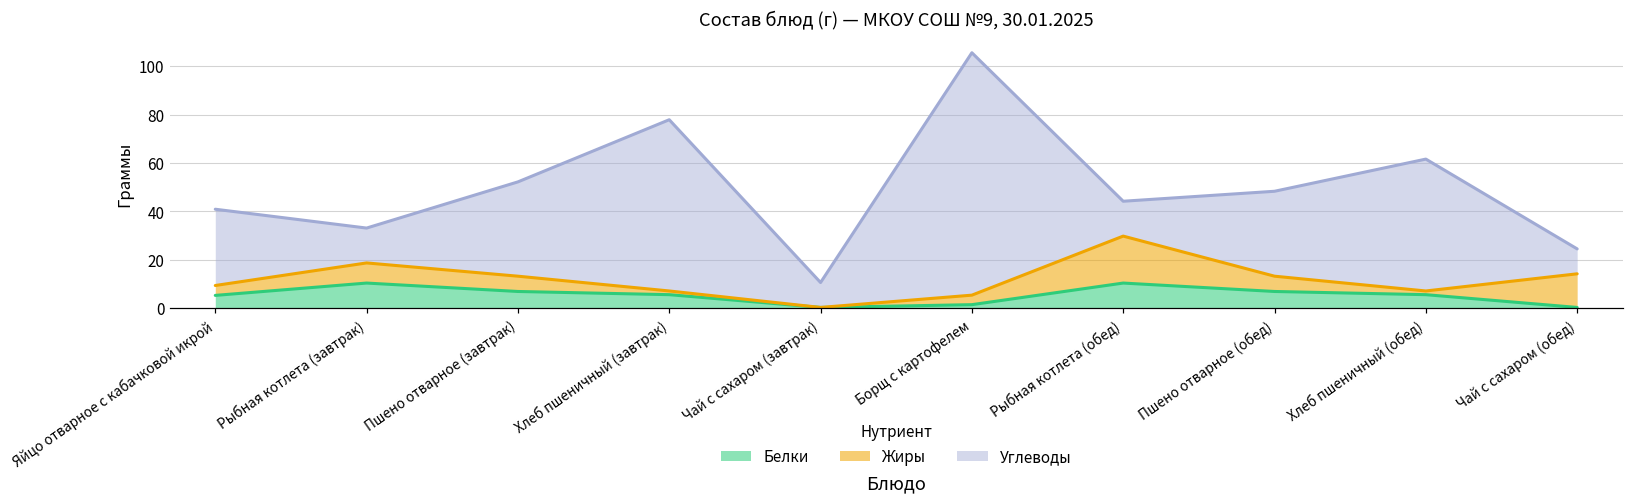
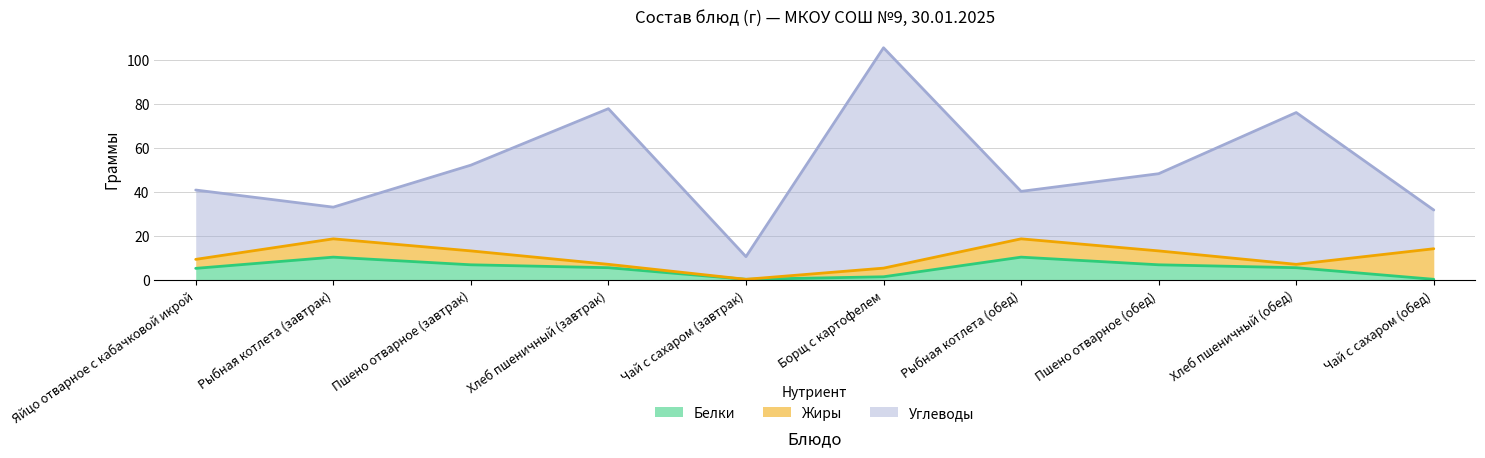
Жиры, Рыбная котлета (обед): 19 -> 8
Углеводы, Рыбная котлета (обед): 14 -> 22
Углеводы, Хлеб пшеничный (обед): 55 -> 69
Углеводы, Чай с сахаром (обед): 10 -> 18
